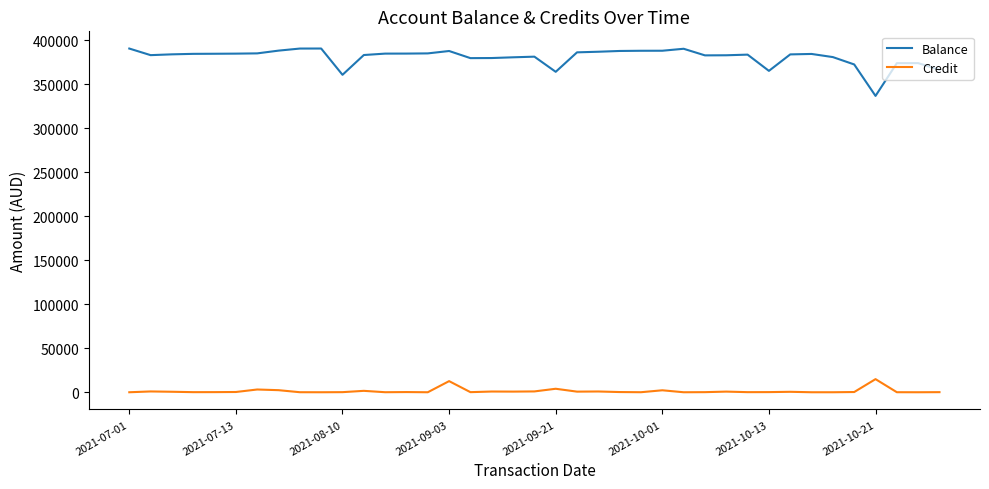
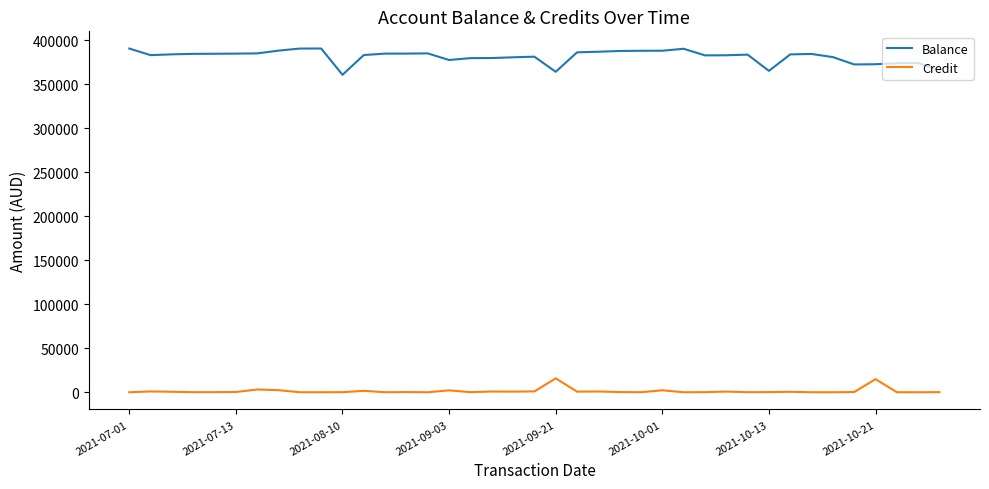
Balance, 2021-09-03: 390000 -> 380000
Credit, 2021-09-03: 10000 -> 0
Credit, 2021-09-21: 0 -> 20000
Balance, 2021-10-21: 340000 -> 370000
